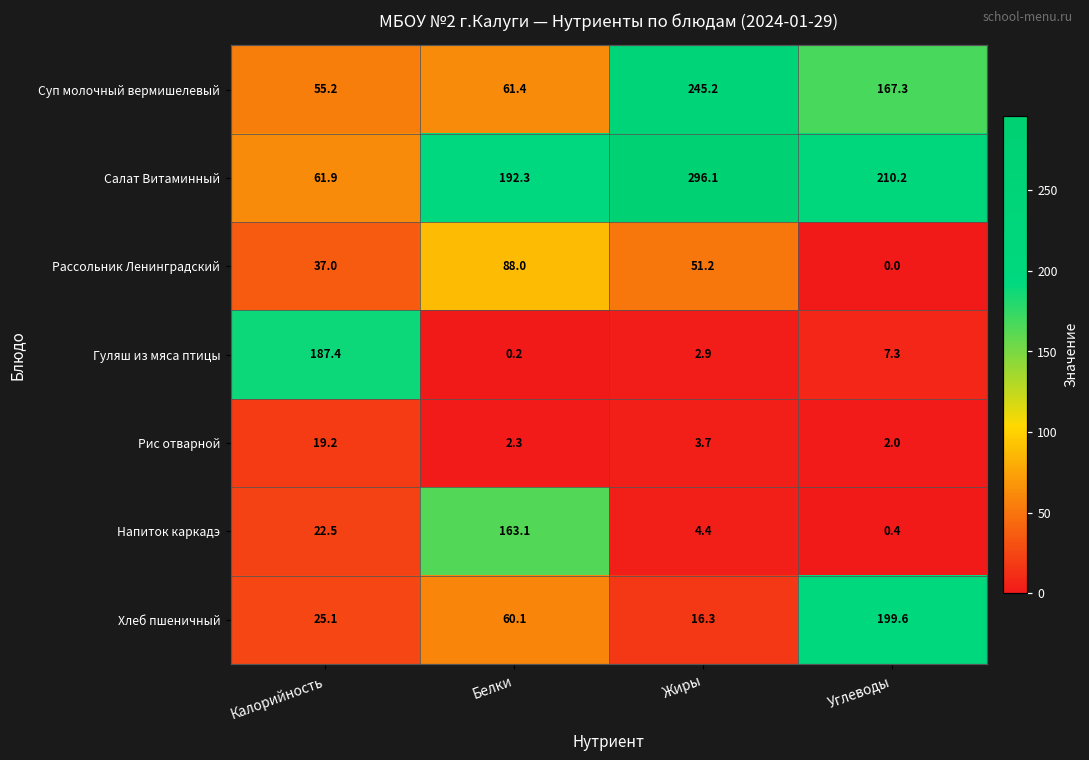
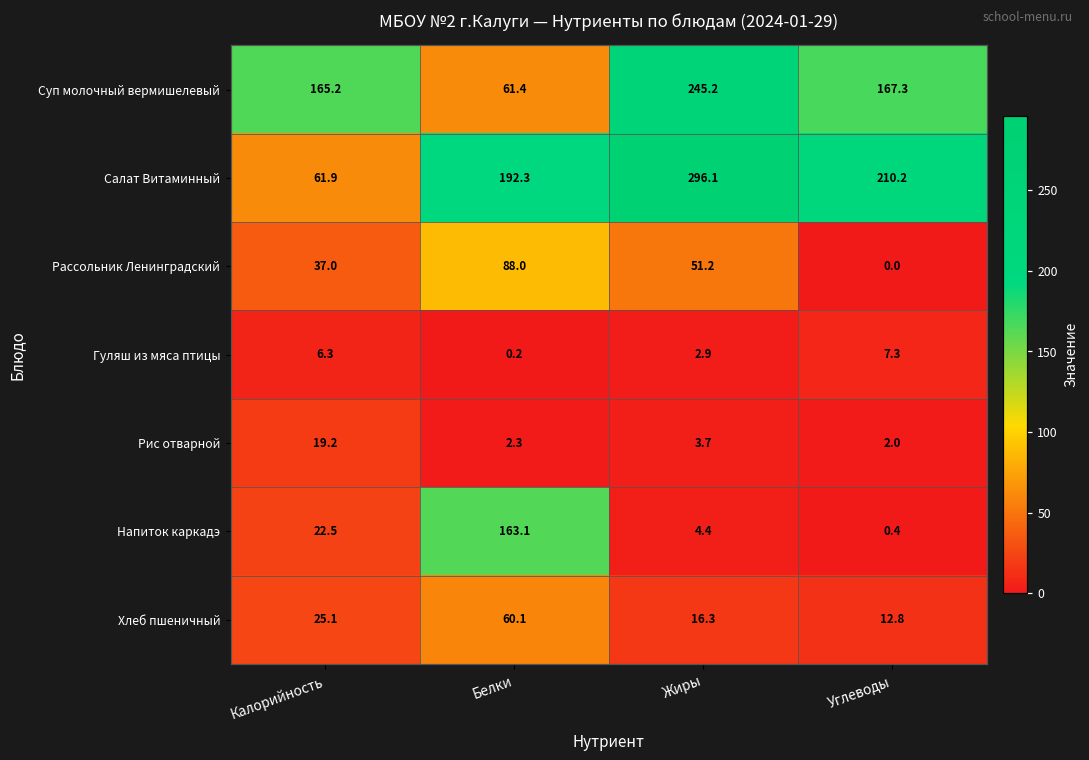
Суп молочный вермишелевый, Калорийность: 55.2 -> 165.2
Гуляш из мяса птицы, Калорийность: 187.4 -> 6.3
Хлеб пшеничный, Углеводы: 199.6 -> 12.8
